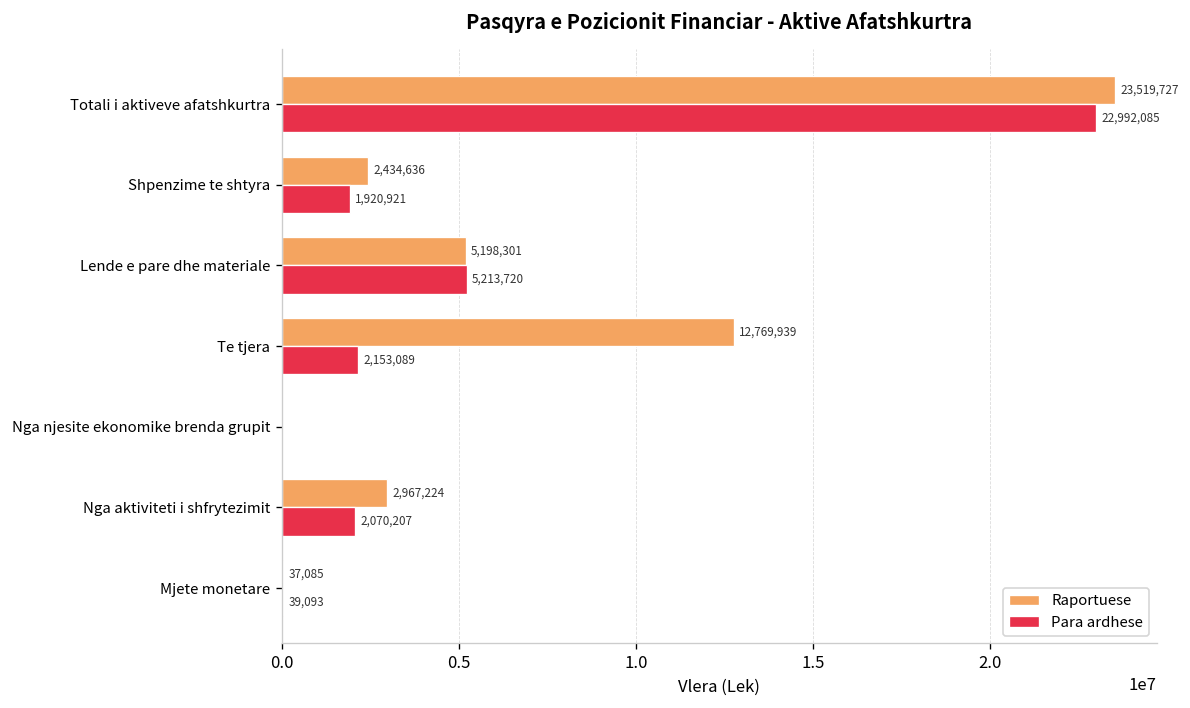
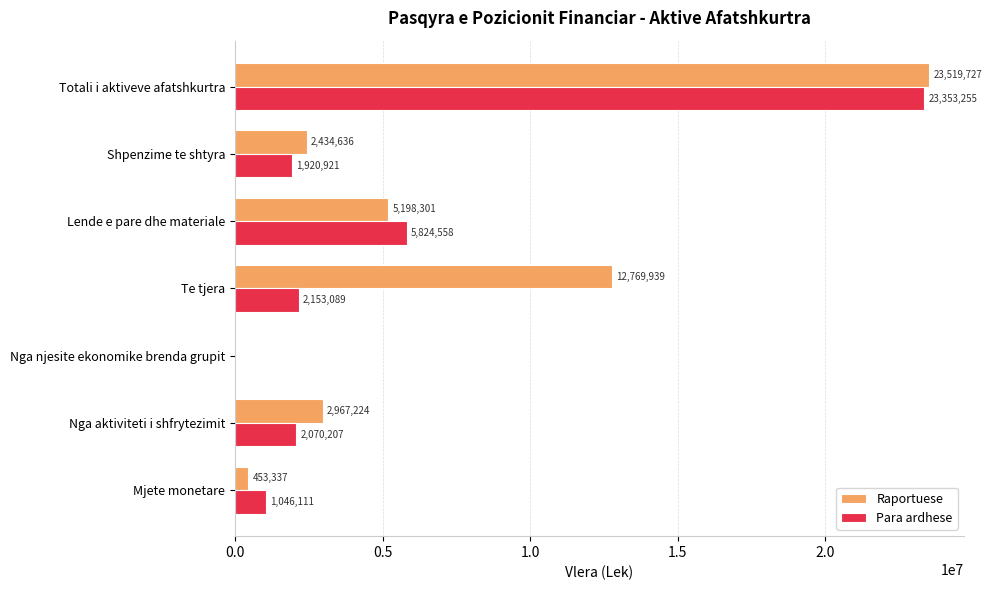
Para ardhese, Totali i aktiveve afatshkurtra: 22,992,085 -> 23,353,255
Para ardhese, Lende e pare dhe materiale: 5,213,720 -> 5,824,558
Raportuese, Mjete monetare: 37,085 -> 453,337
Para ardhese, Mjete monetare: 39,093 -> 1,046,111
